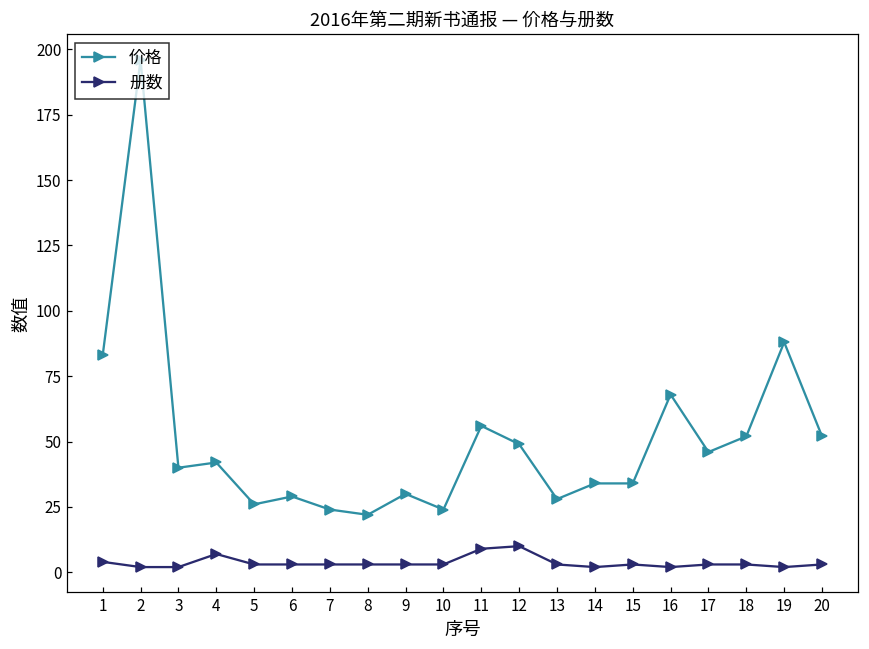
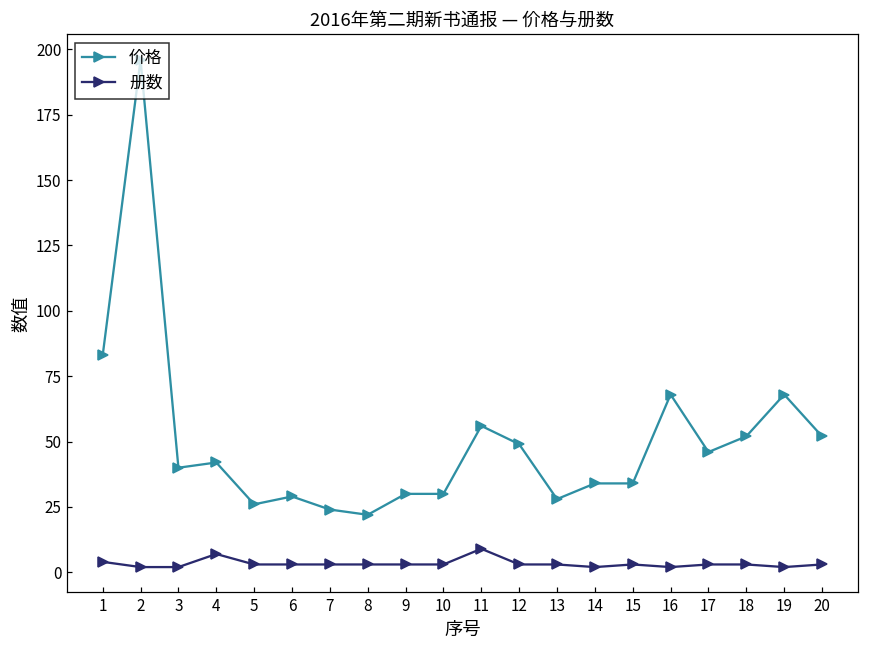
价格, 10: 24 -> 30
册数, 12: 10 -> 3
价格, 19: 88 -> 68
